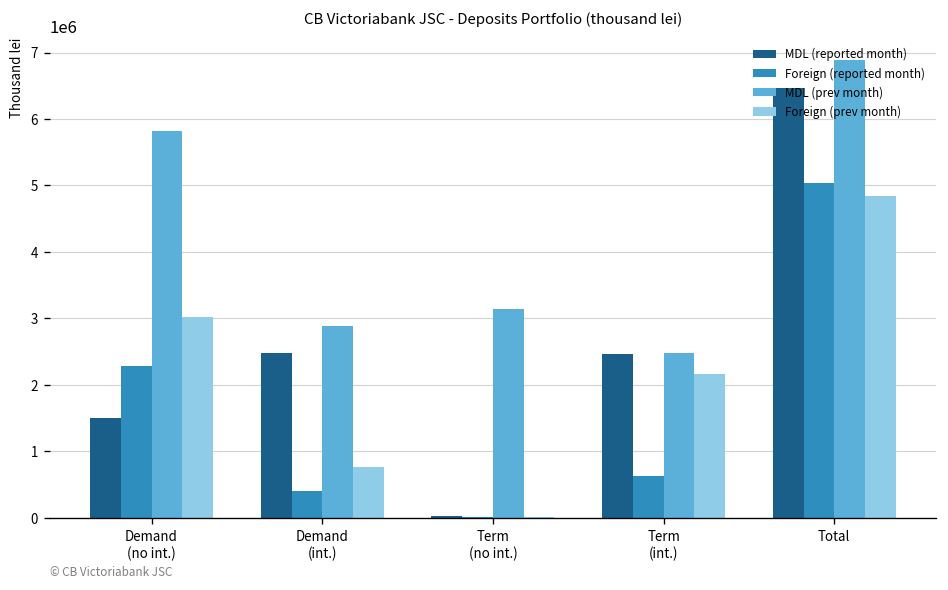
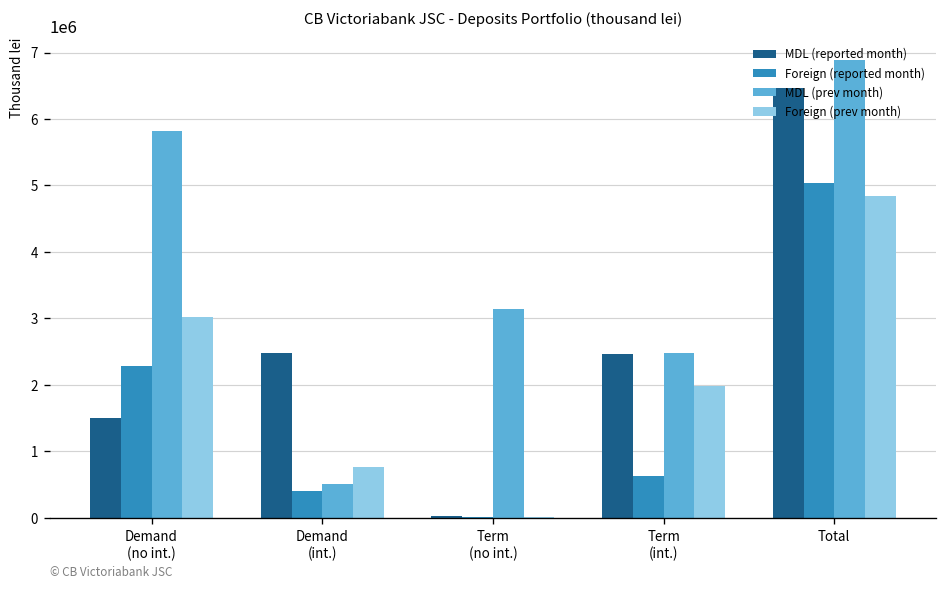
MDL (prev month), Demand (int.): 2900000 -> 500000
Foreign (prev month), Term (int.): 2200000 -> 2000000
